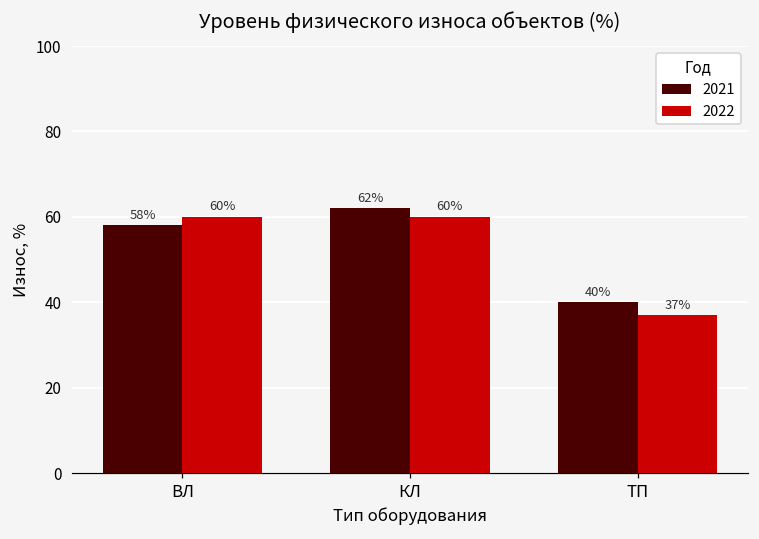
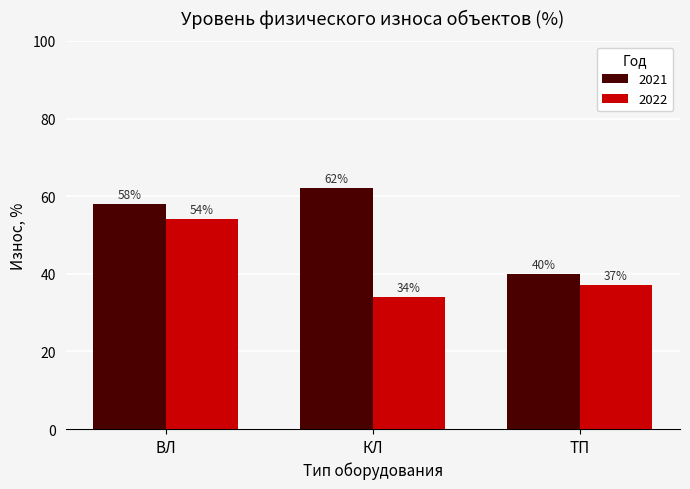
2022, ВЛ: 60% -> 54%
2022, КЛ: 60% -> 34%
